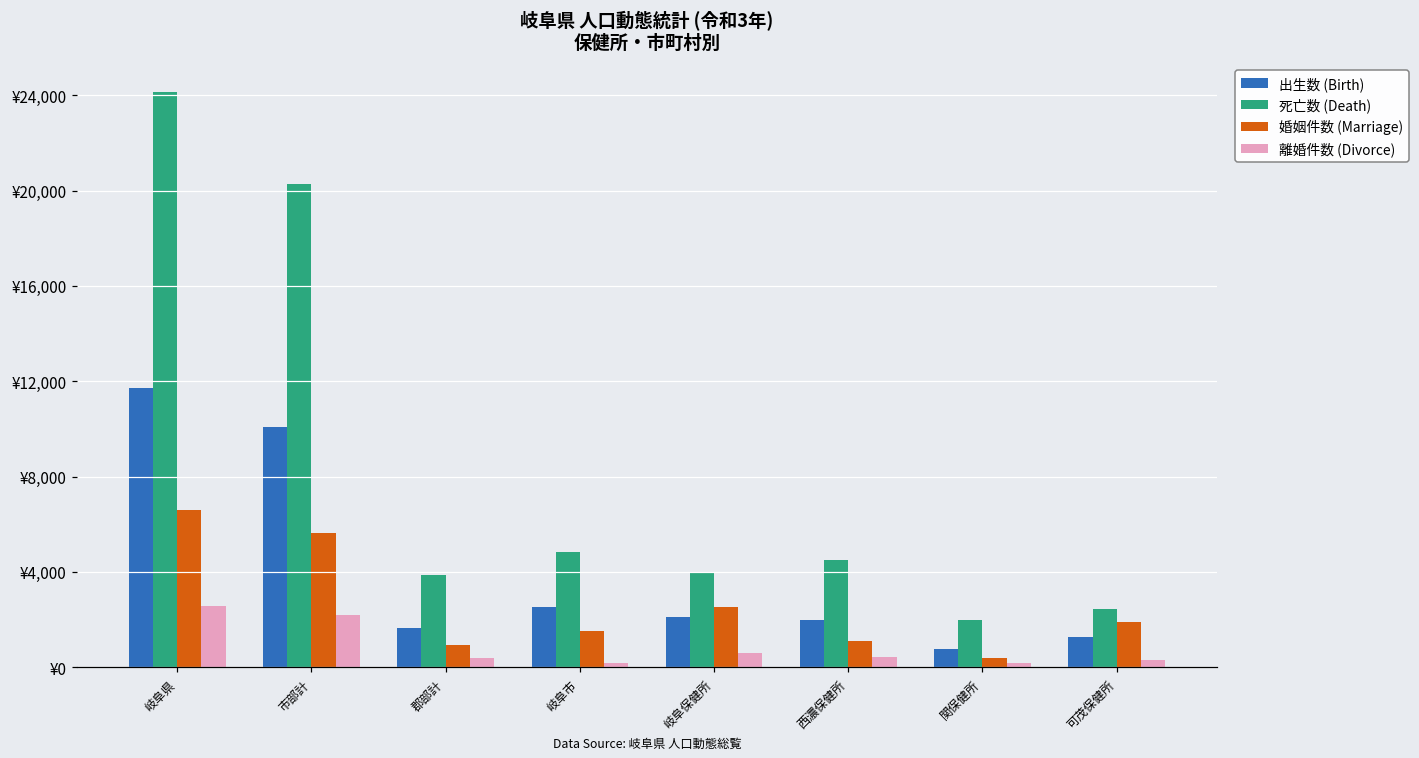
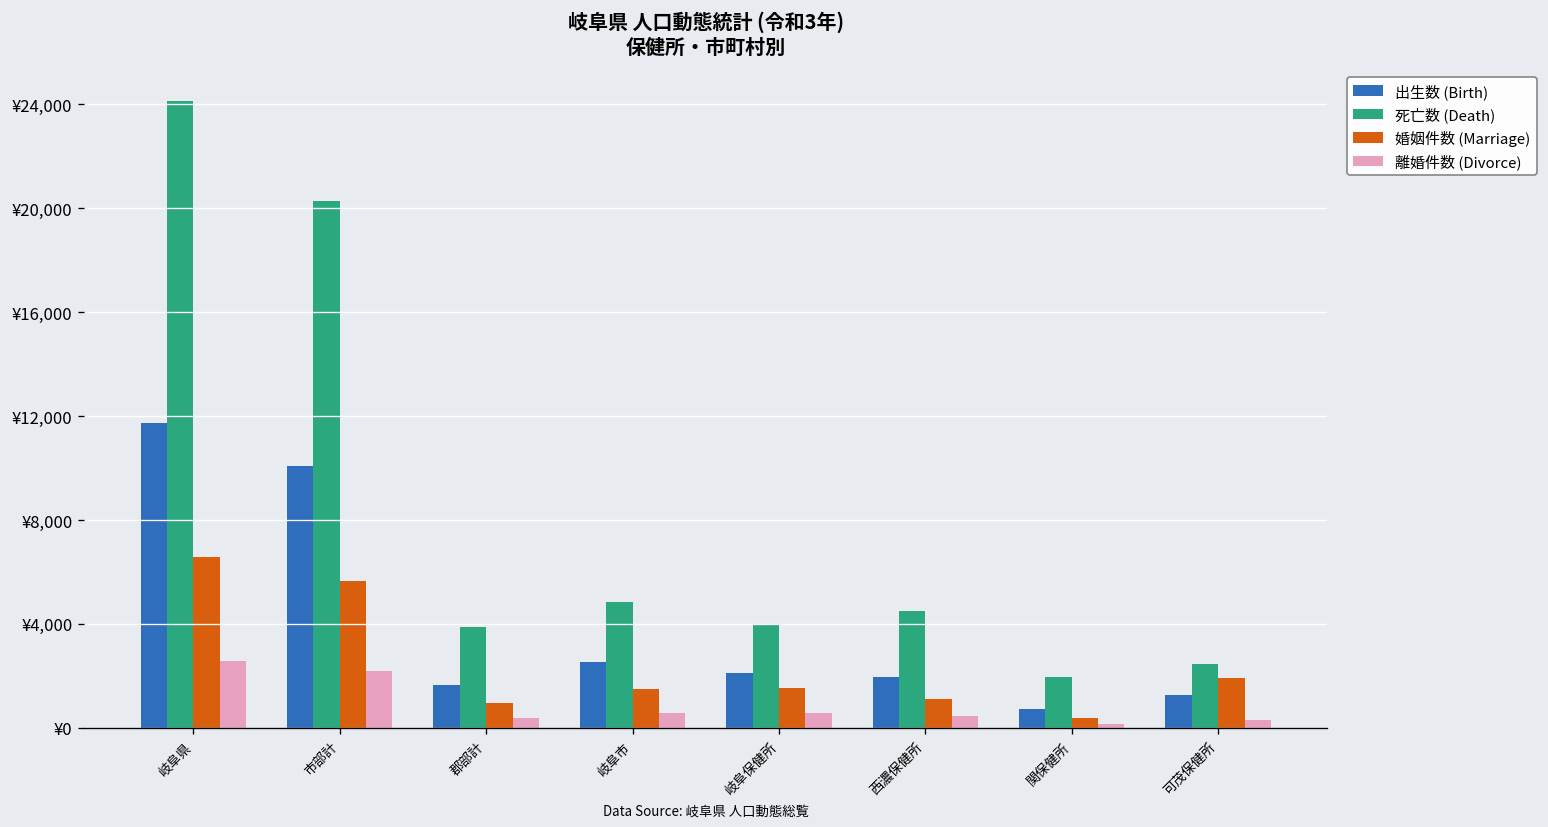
離婚件数 (Divorce), 岐阜市: ¥200 -> ¥600
婚姻件数 (Marriage), 岐阜保健所: ¥2,500 -> ¥1,500
